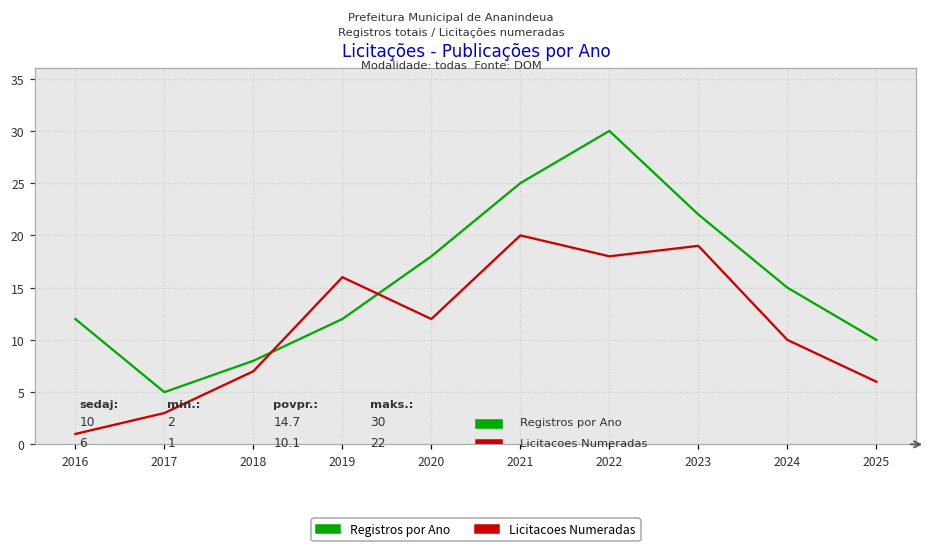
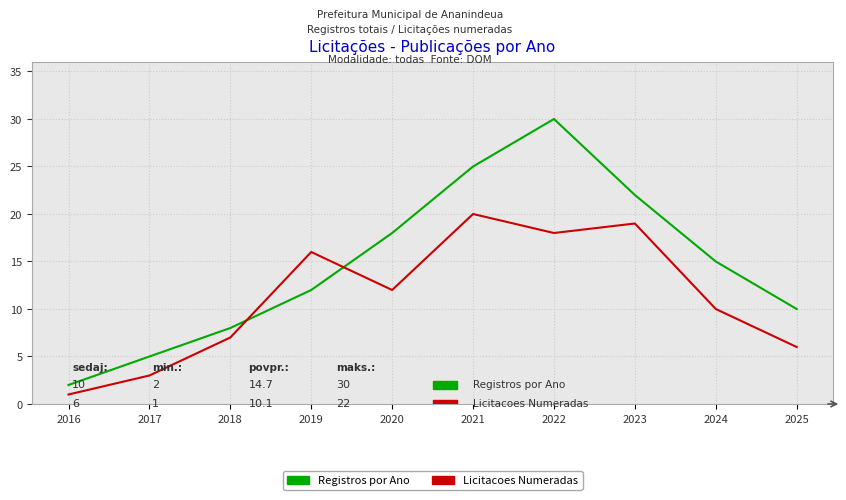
Registros por Ano, 2016: 12 -> 2
